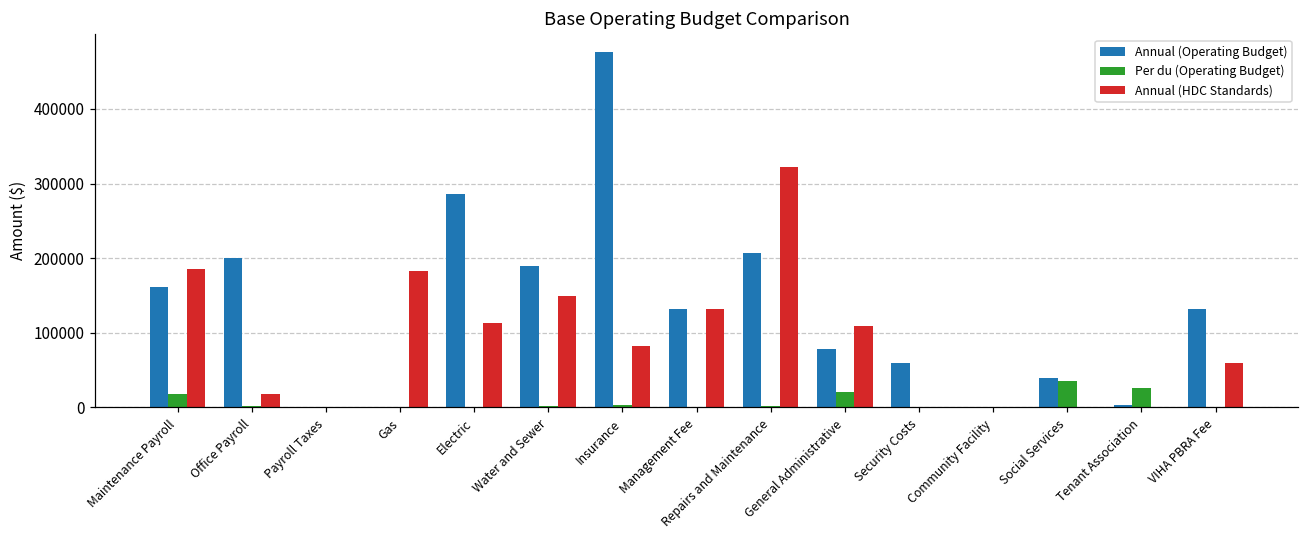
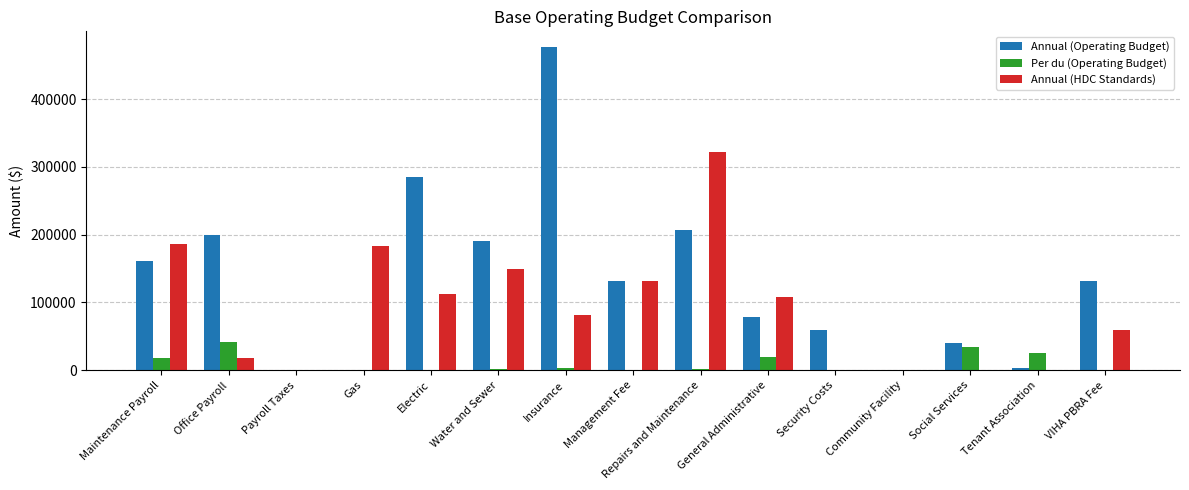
Per du (Operating Budget), Office Payroll: 0 -> 40000
